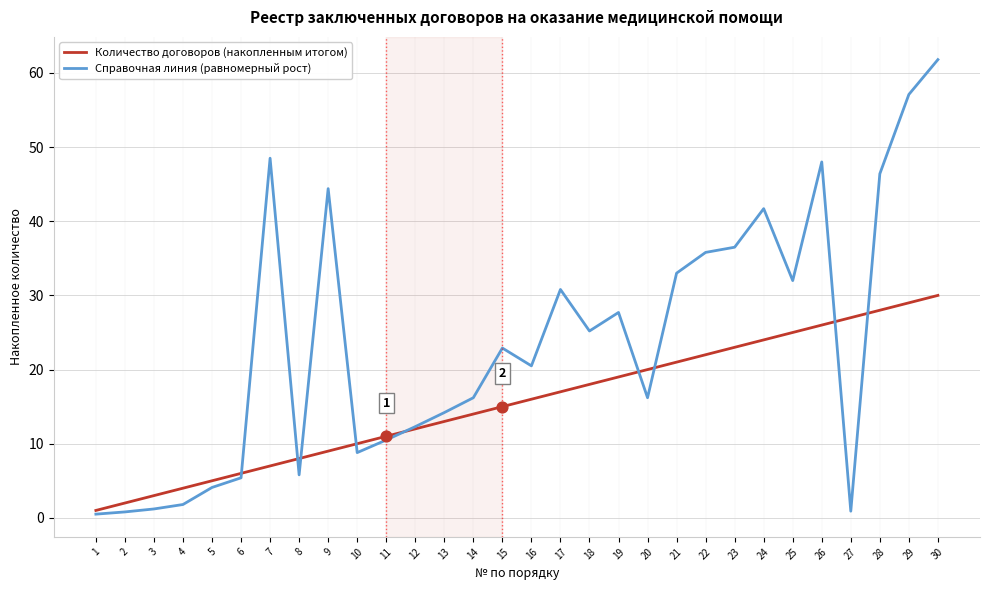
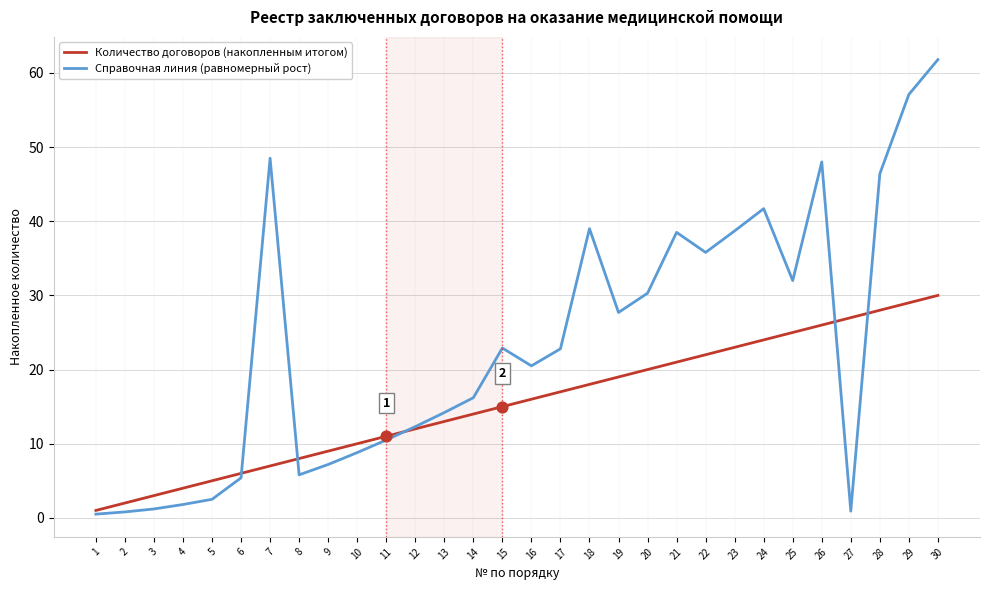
Справочная линия (равномерный рост), 5: 4 -> 3
Справочная линия (равномерный рост), 9: 44 -> 7
Справочная линия (равномерный рост), 17: 31 -> 23
Справочная линия (равномерный рост), 18: 25 -> 39
Справочная линия (равномерный рост), 20: 16 -> 30
Справочная линия (равномерный рост), 21: 33 -> 39
Справочная линия (равномерный рост), 23: 37 -> 39
